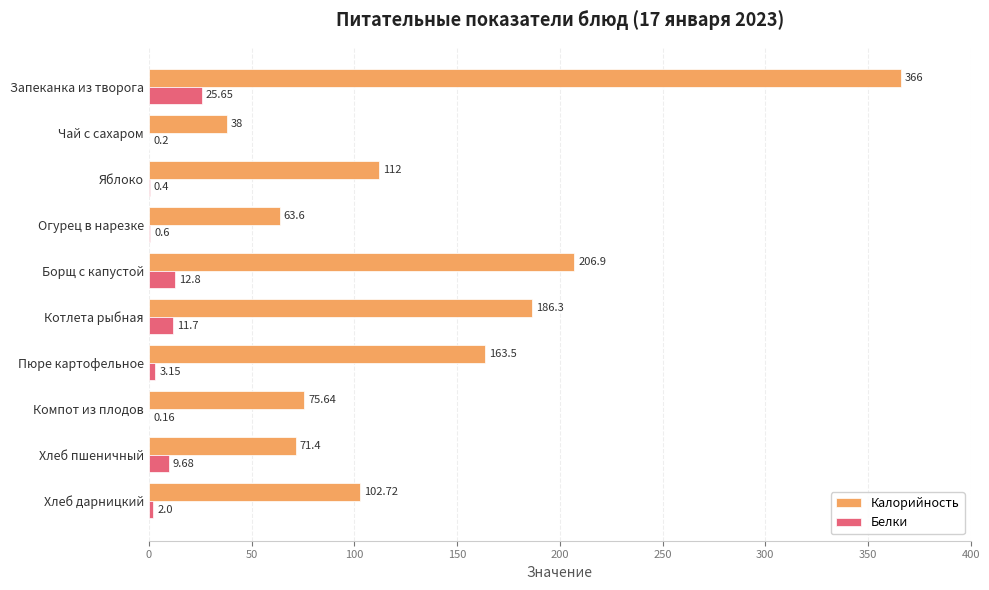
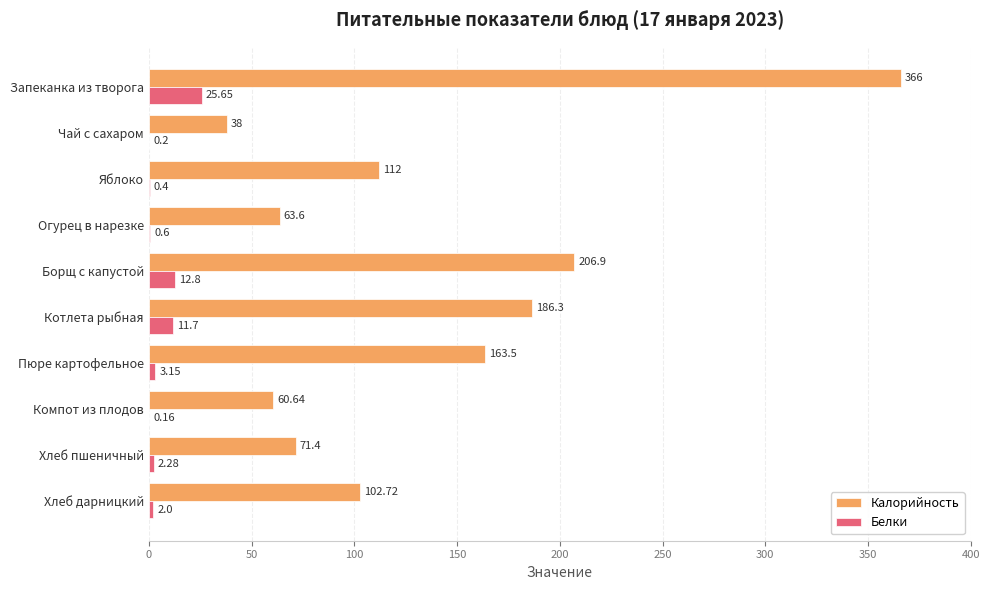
Калорийность, Компот из плодов: 75.64 -> 60.64
Белки, Хлеб пшеничный: 9.68 -> 2.28
